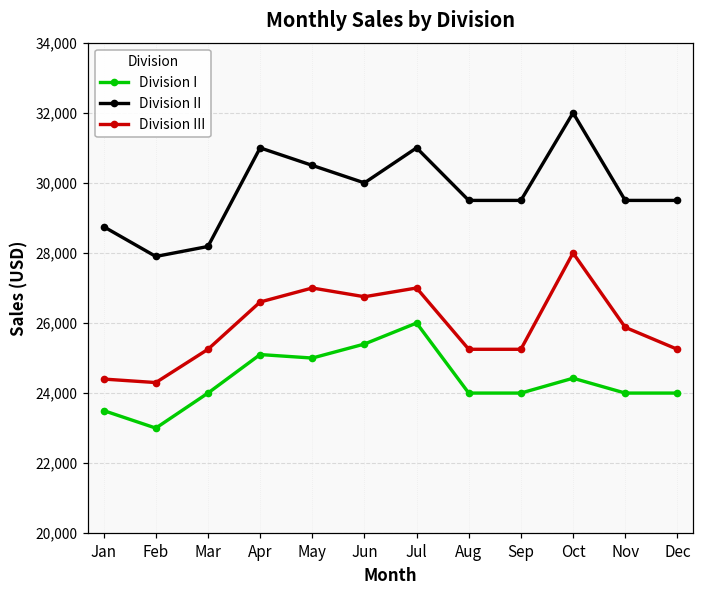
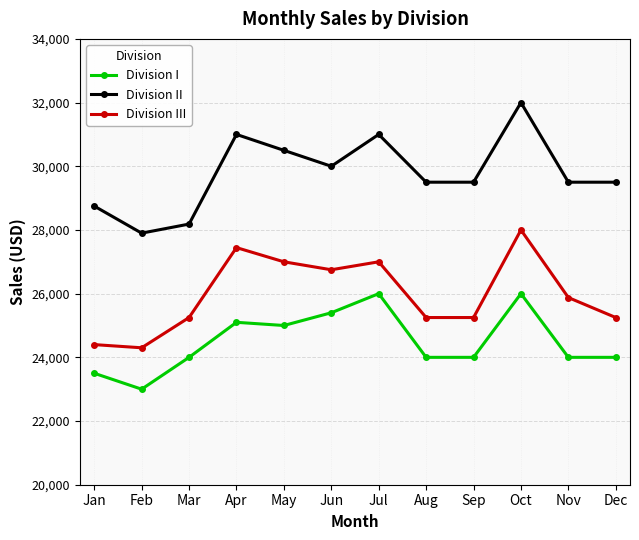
Division III, Apr: 26,600 -> 27,400
Division I, Oct: 24,400 -> 26,000
